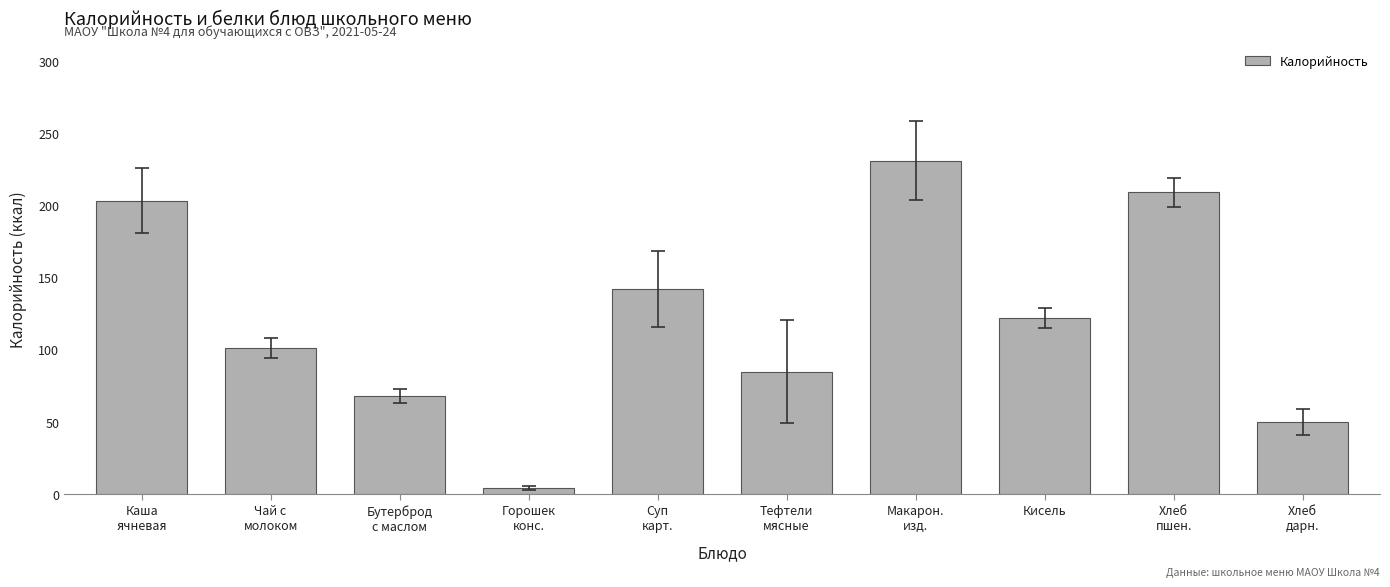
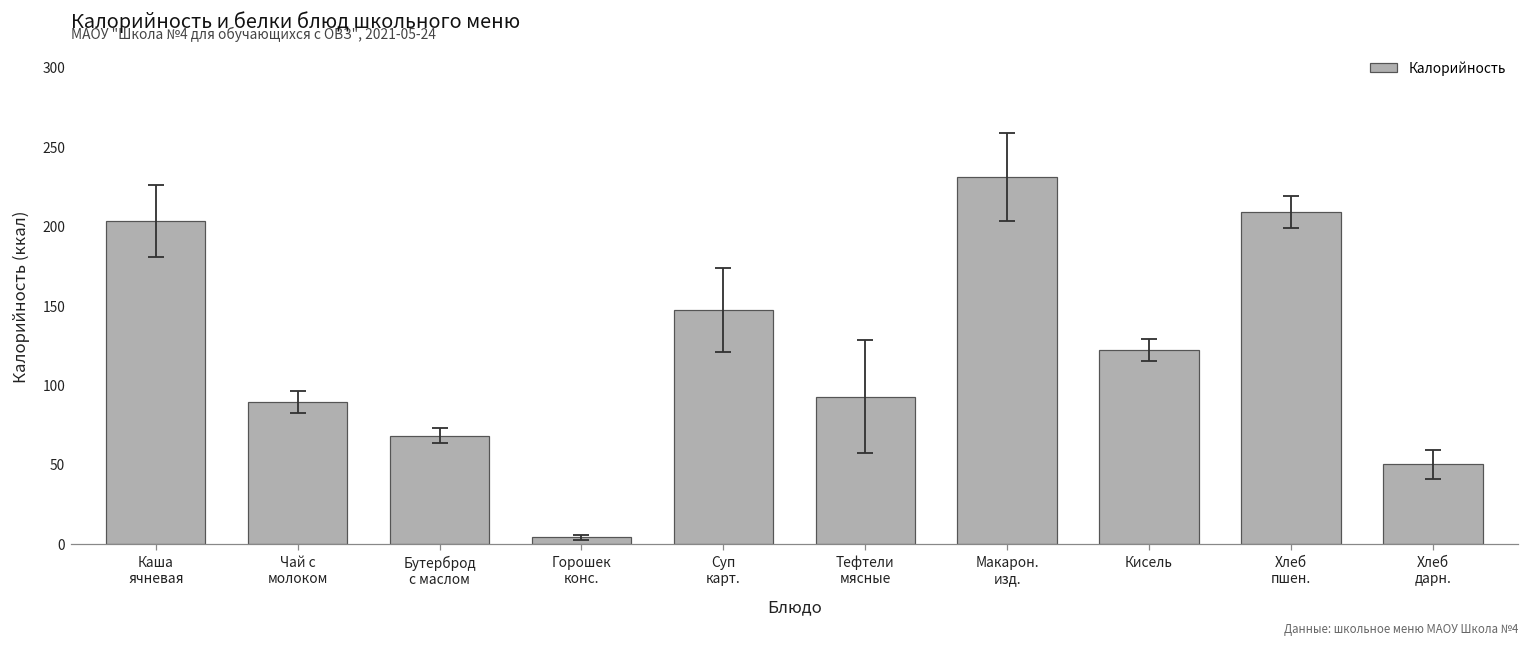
Калорийность, Чай с молоком: 101 -> 89
Калорийность, Суп карт.: 142 -> 147
Калорийность, Тефтели мясные: 85 -> 93
